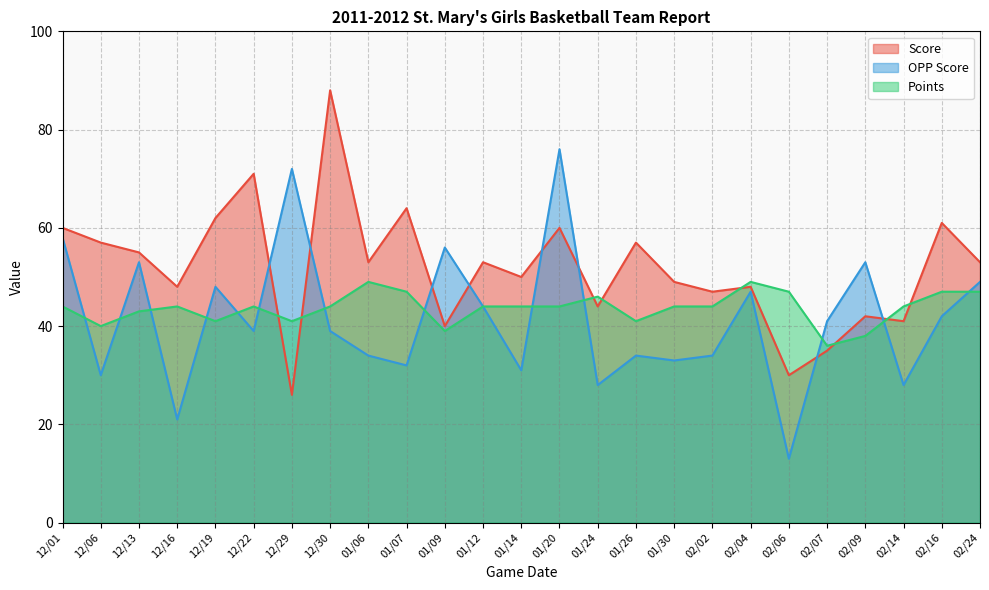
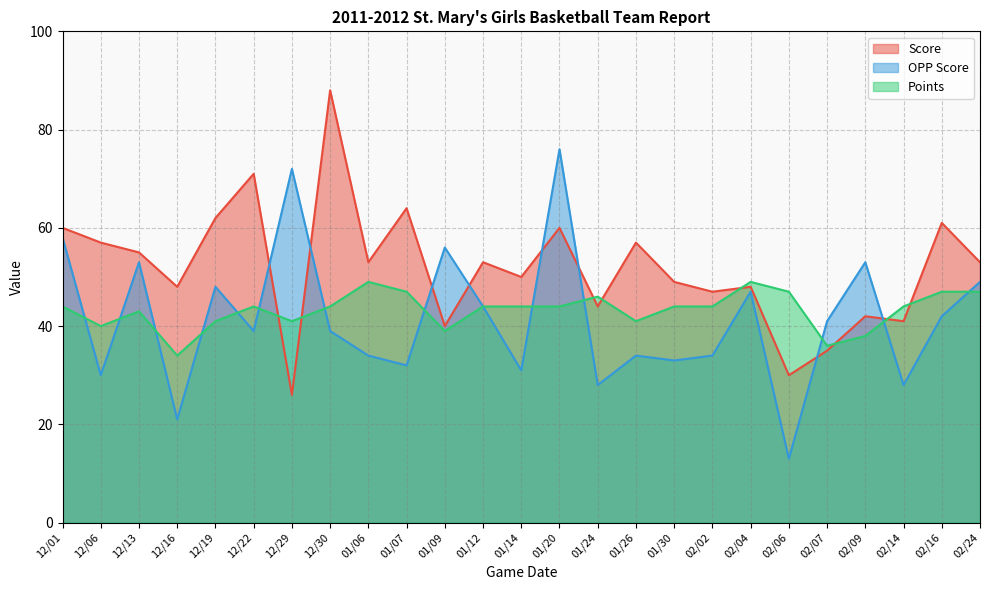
Points, 12/16: 44 -> 34
